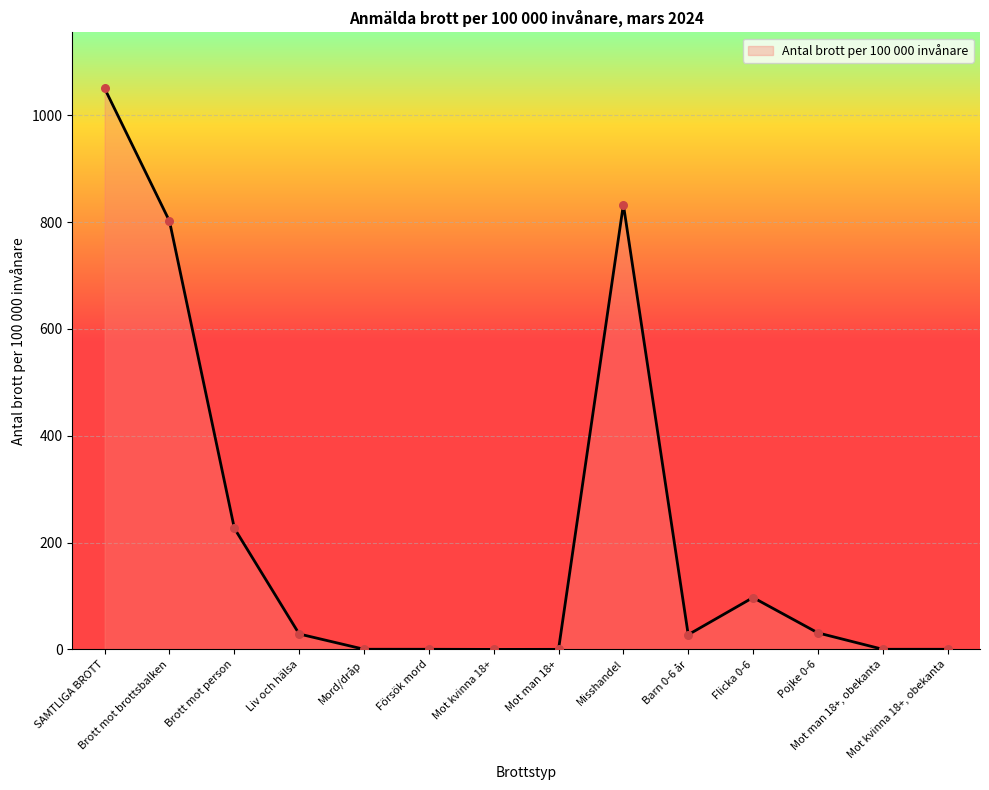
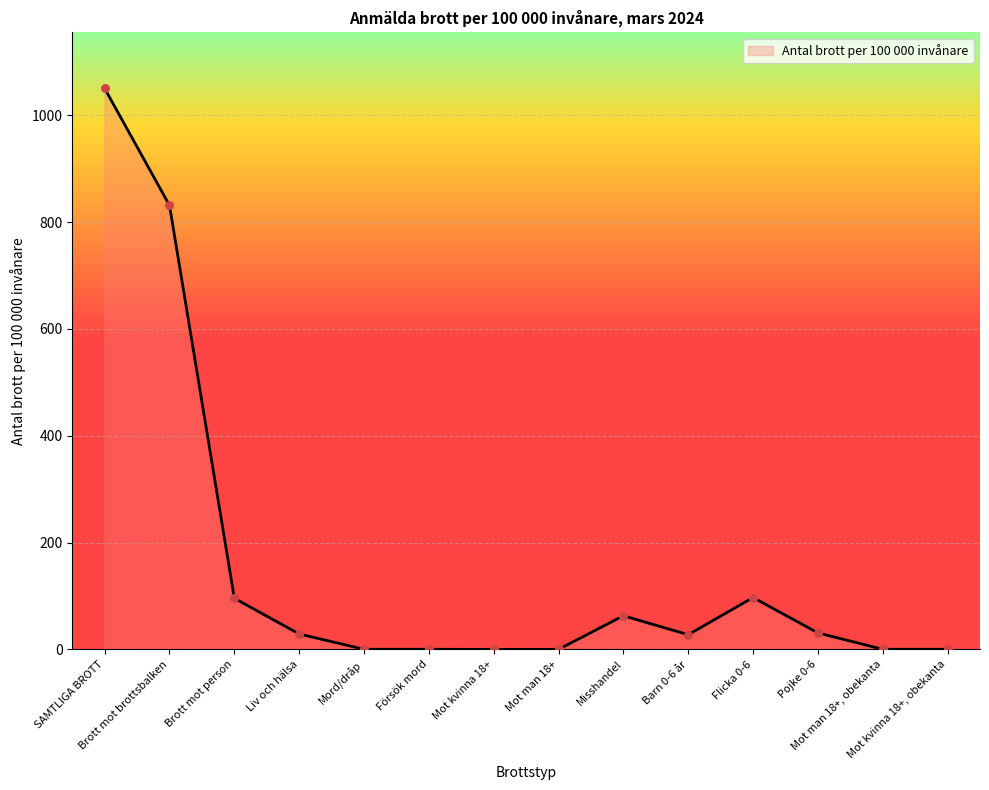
Brott mot brottsbalken: 800 -> 830
Brott mot person: 230 -> 100
Misshandel: 830 -> 60
